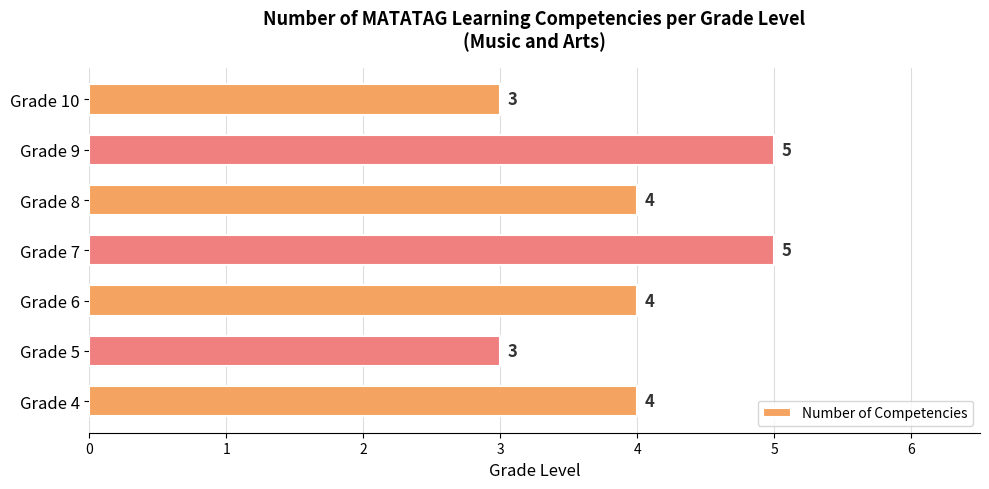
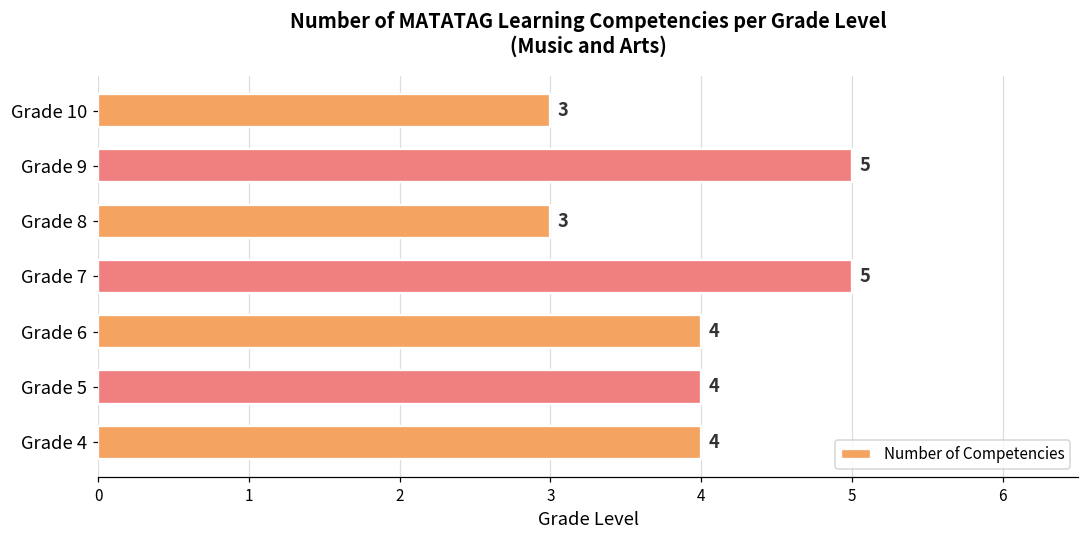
Grade 8: 4 -> 3
Grade 5: 3 -> 4
